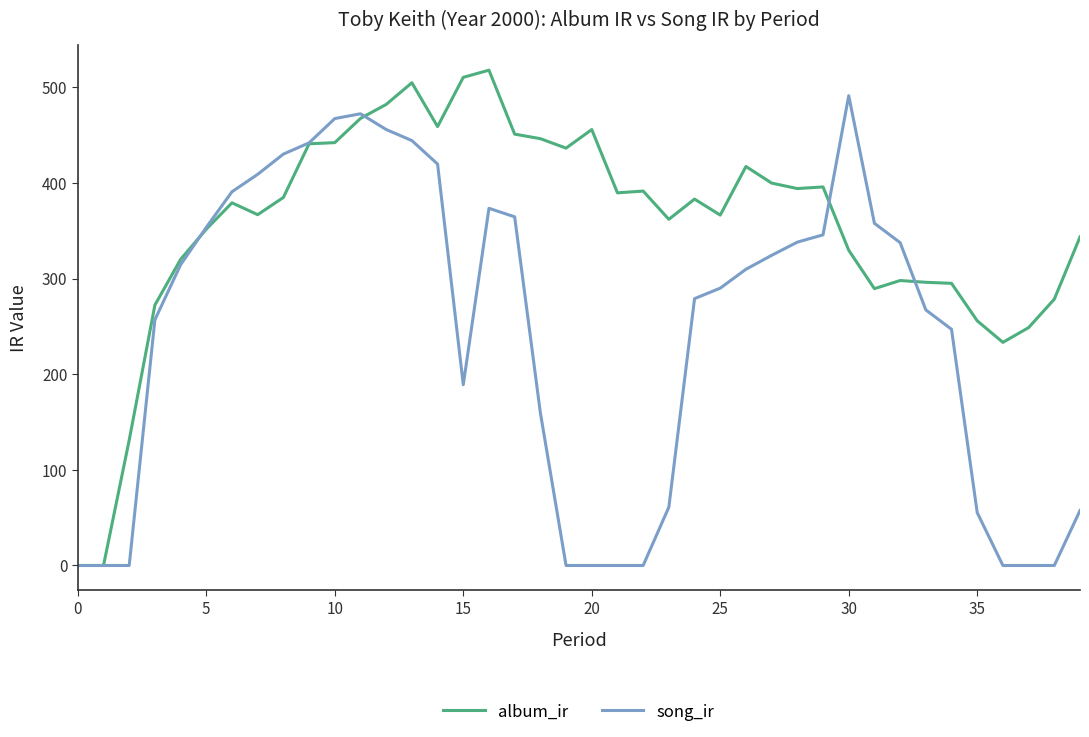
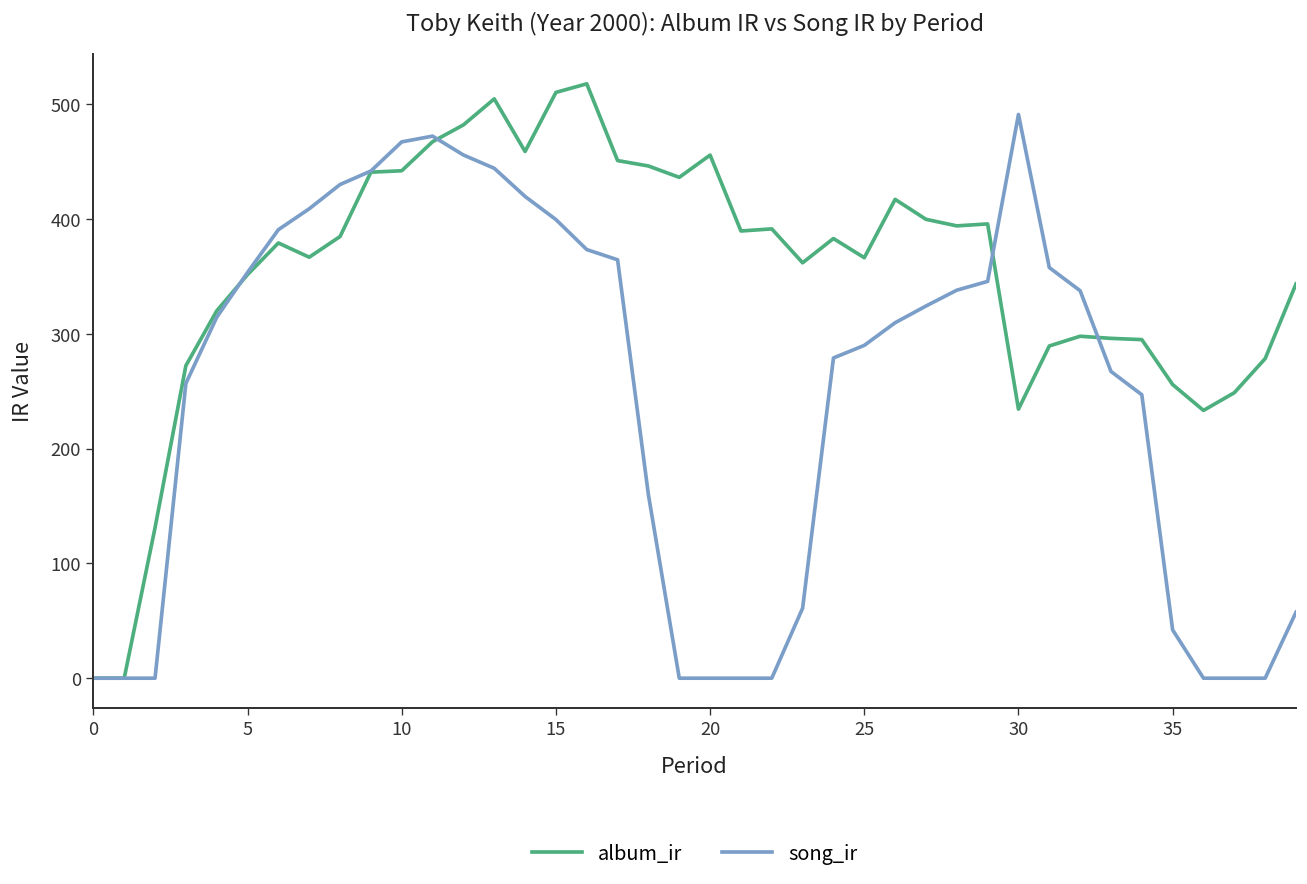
song_ir, 15: 190 -> 400
album_ir, 30: 330 -> 230
song_ir, 35: 60 -> 40
